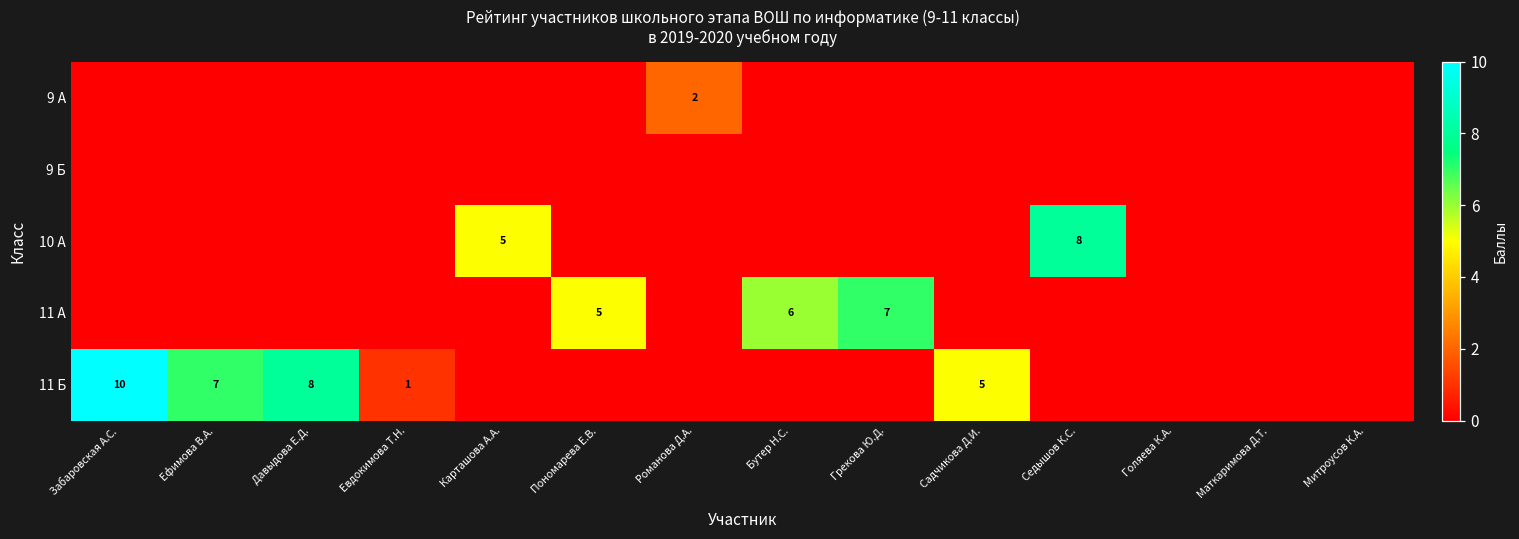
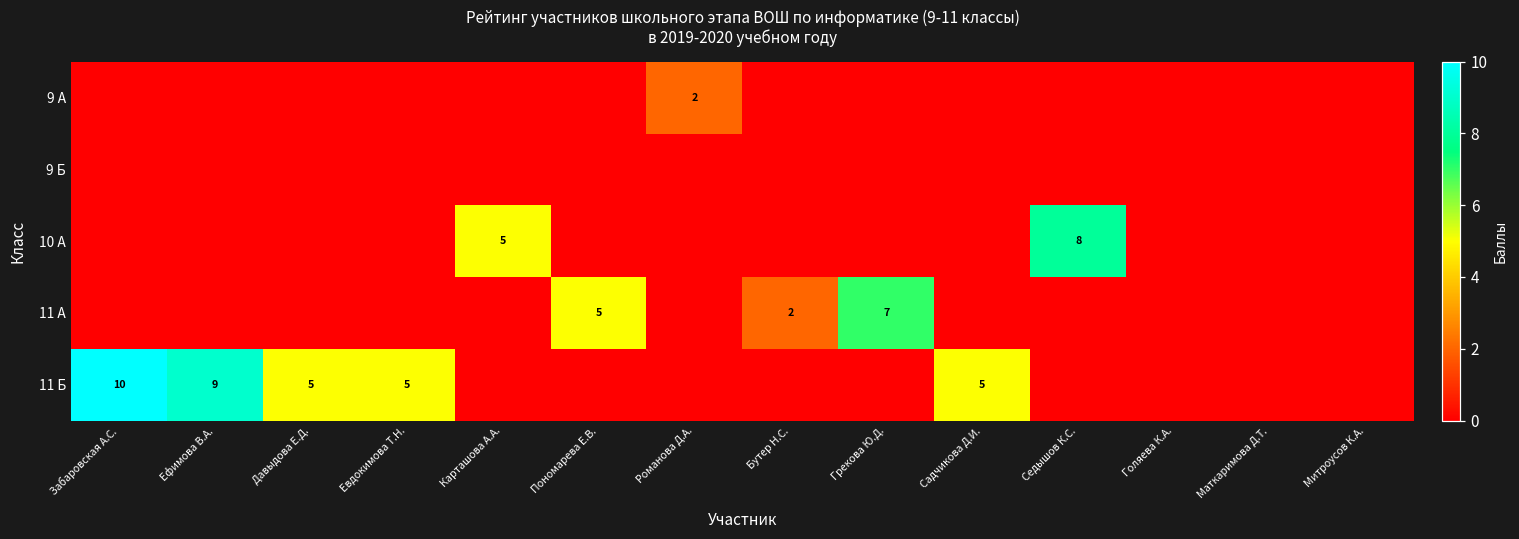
11 А, Бутер Н.С.: 6 -> 2
11 Б, Ефимова В.А.: 7 -> 9
11 Б, Давыдова Е.Д.: 8 -> 5
11 Б, Евдокимова Т.Н.: 1 -> 5
